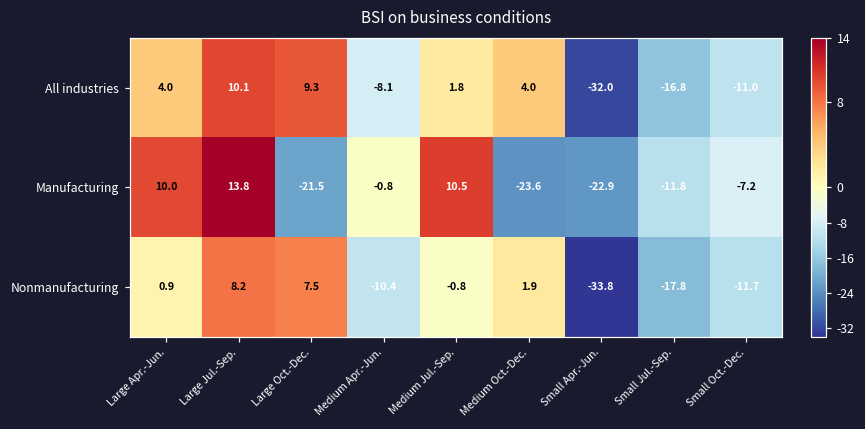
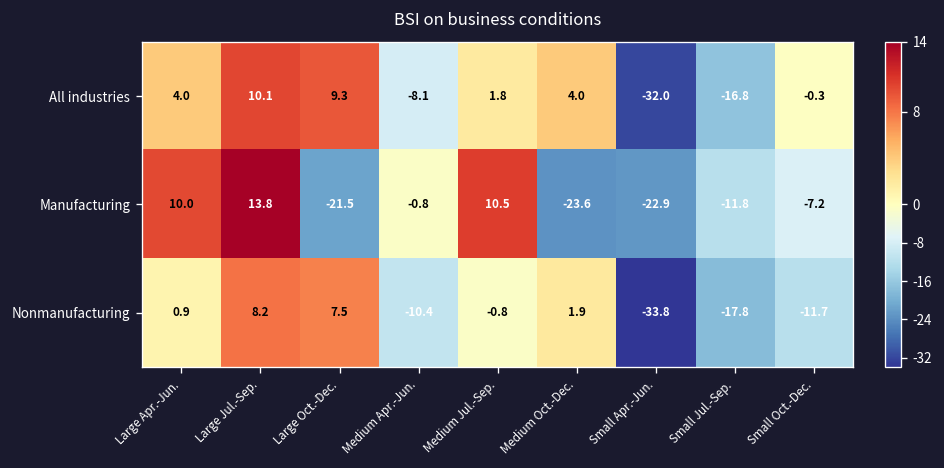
All industries, Small Oct.-Dec.: -11.0 -> -0.3
